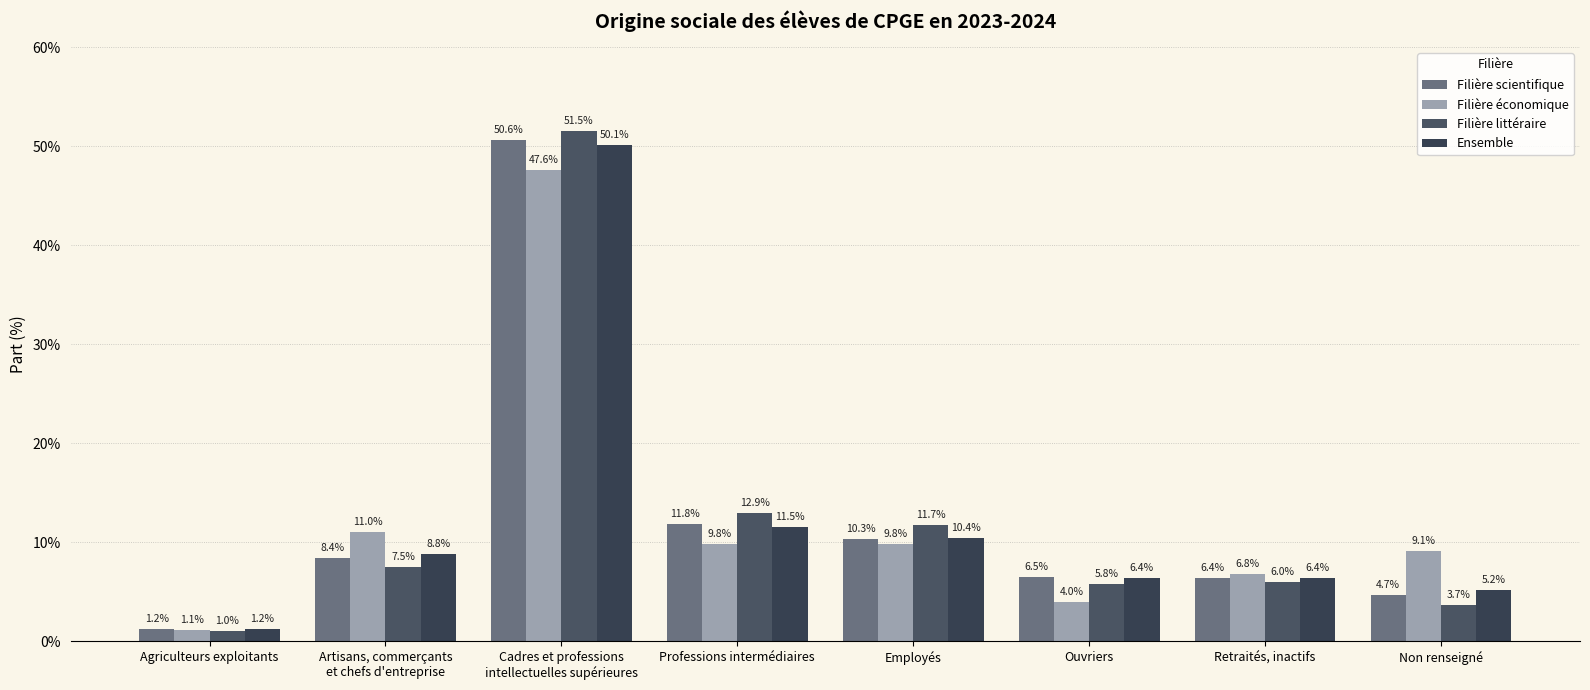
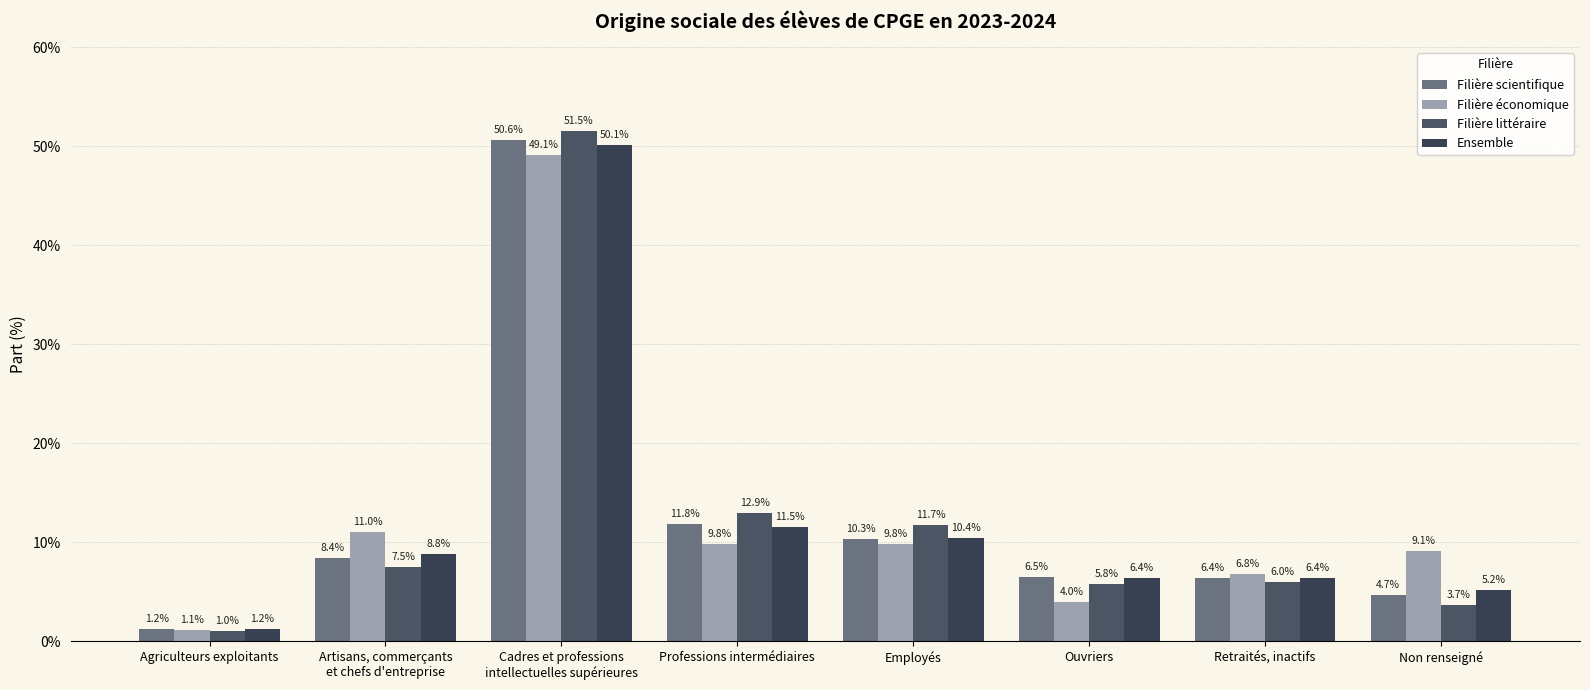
Filière économique, Cadres et professions intellectuelles supérieures: 47.6% -> 49.1%
